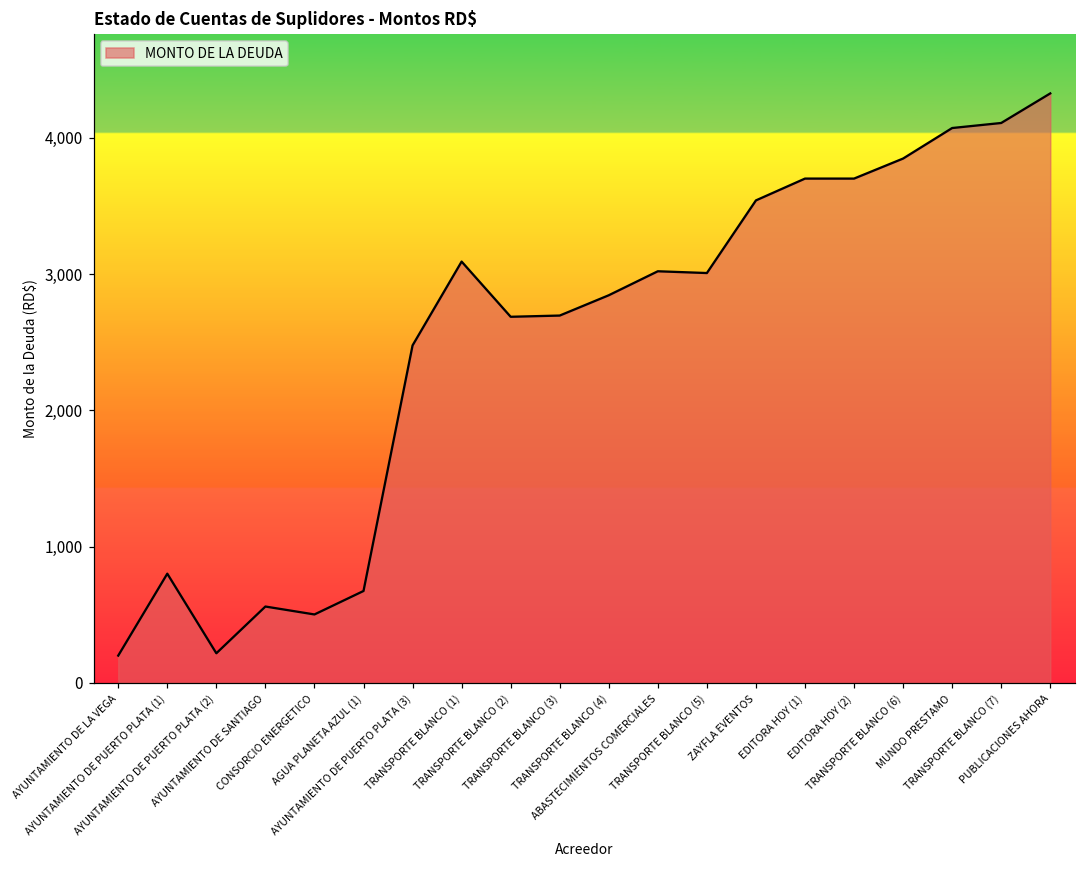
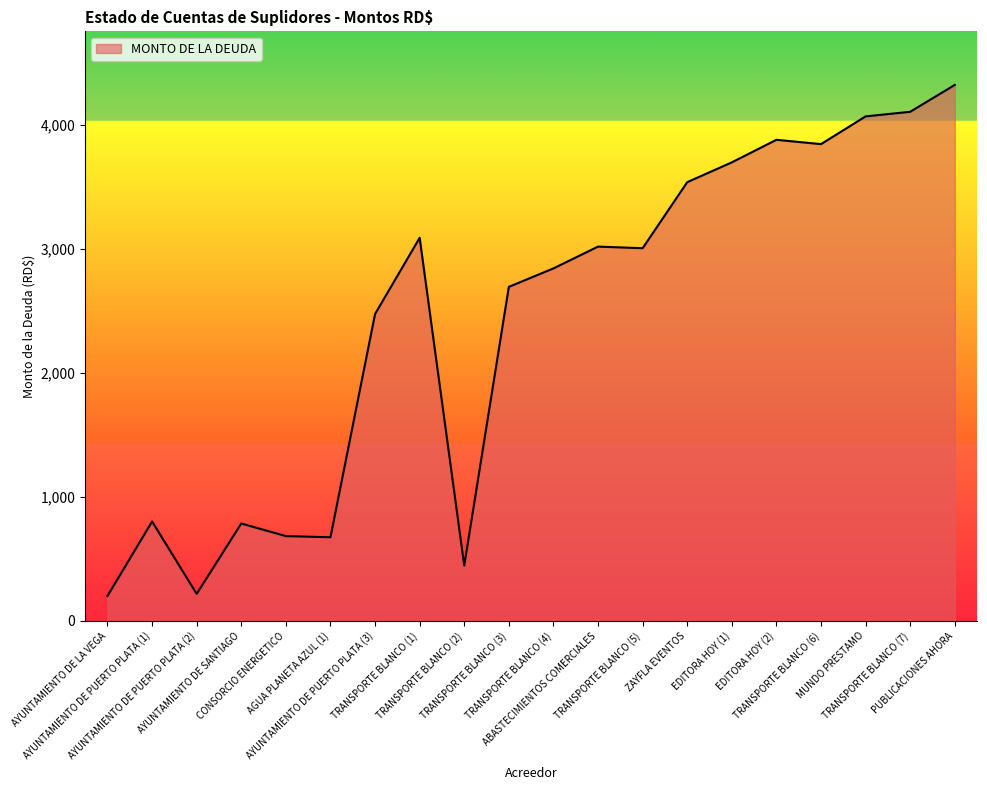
AYUNTAMIENTO DE SANTIAGO: 560 -> 790
CONSORCIO ENERGETICO: 500 -> 680
TRANSPORTE BLANCO (2): 2,690 -> 450
EDITORA HOY (2): 3,700 -> 3,880
